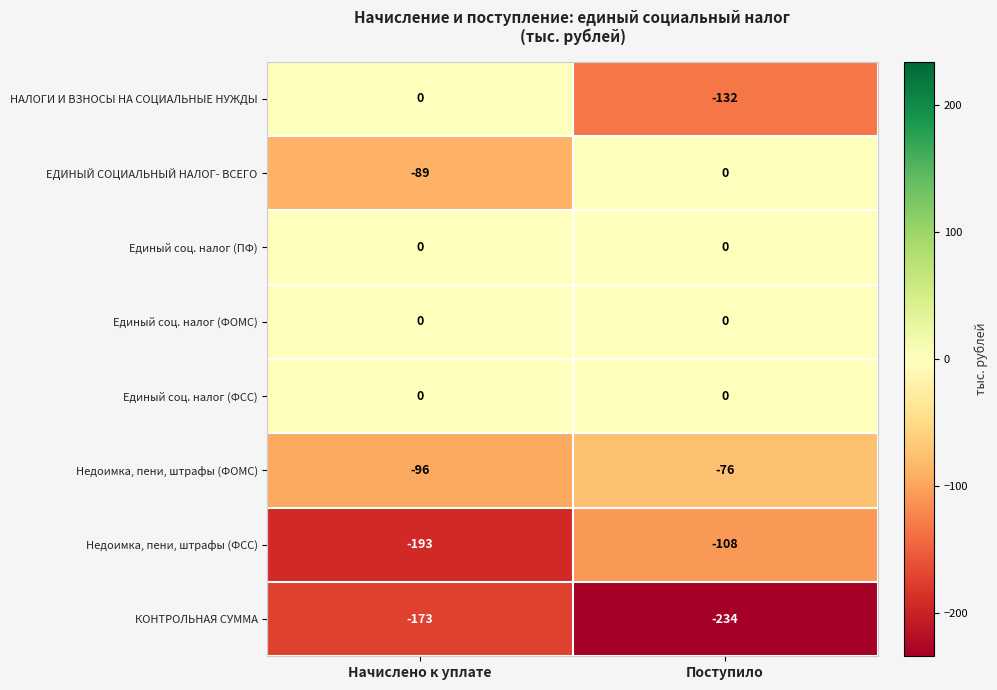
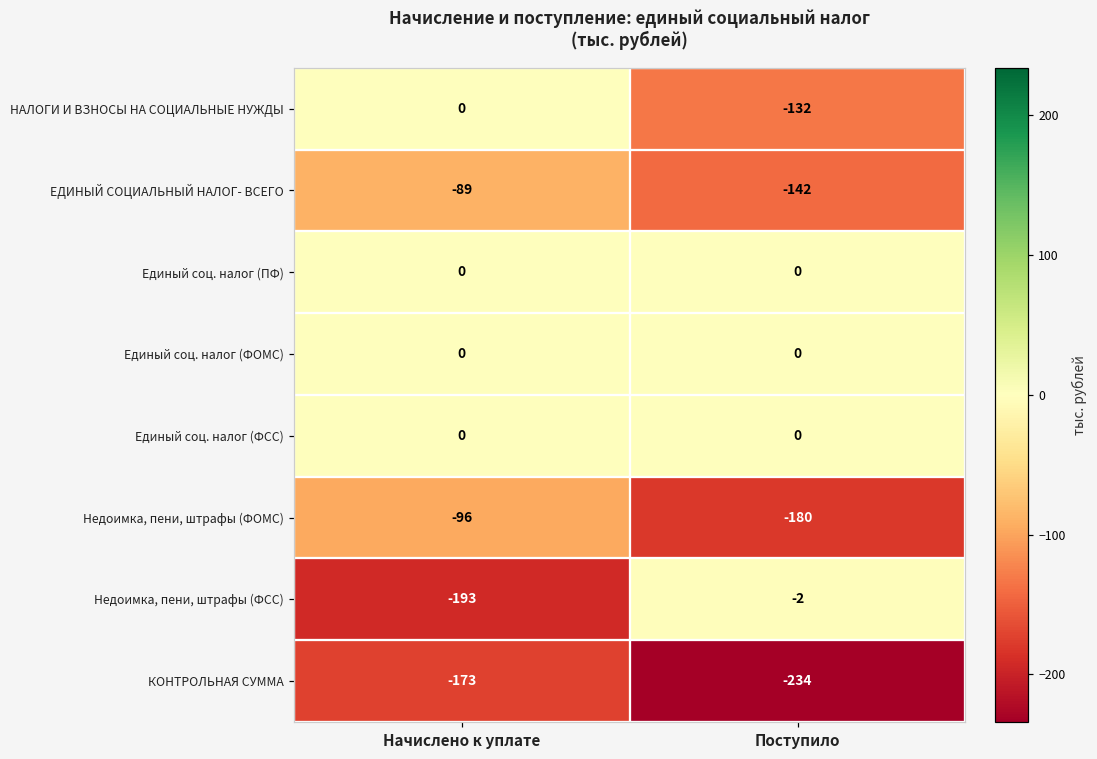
ЕДИНЫЙ СОЦИАЛЬНЫЙ НАЛОГ- ВСЕГО, Поступило: 0 -> -142
Недоимка, пени, штрафы (ФОМС), Поступило: -76 -> -180
Недоимка, пени, штрафы (ФСС), Поступило: -108 -> -2
